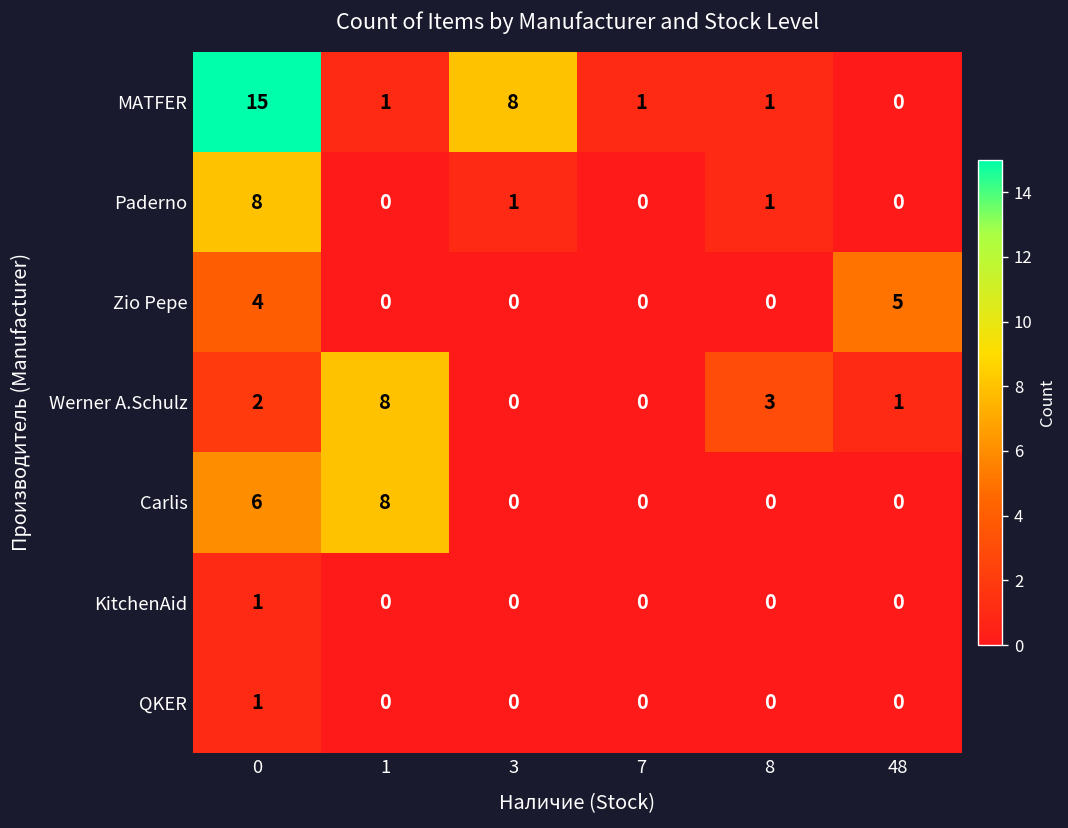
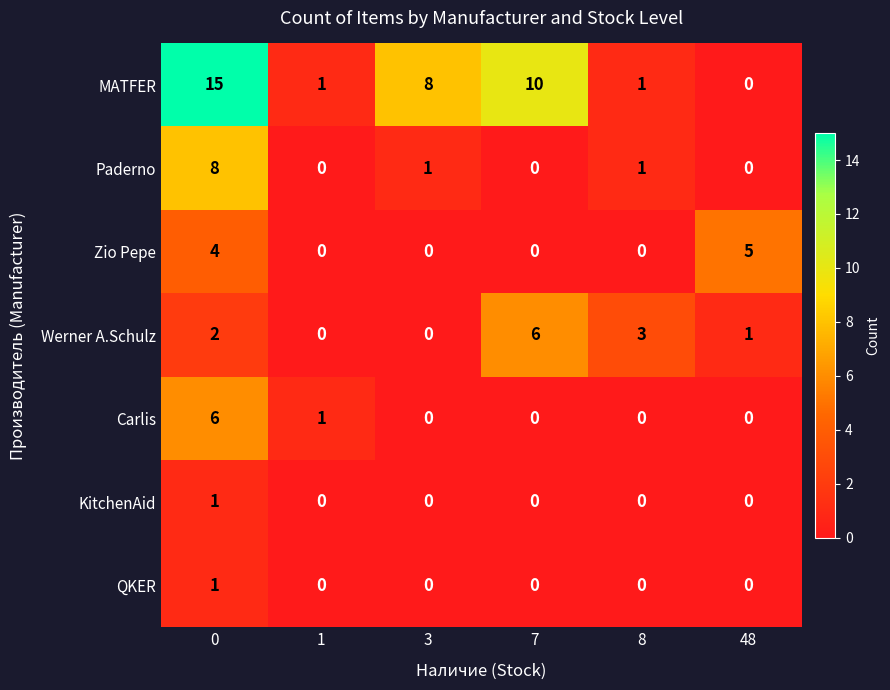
MATFER, 7: 1 -> 10
Werner A.Schulz, 1: 8 -> 0
Werner A.Schulz, 7: 0 -> 6
Carlis, 1: 8 -> 1
